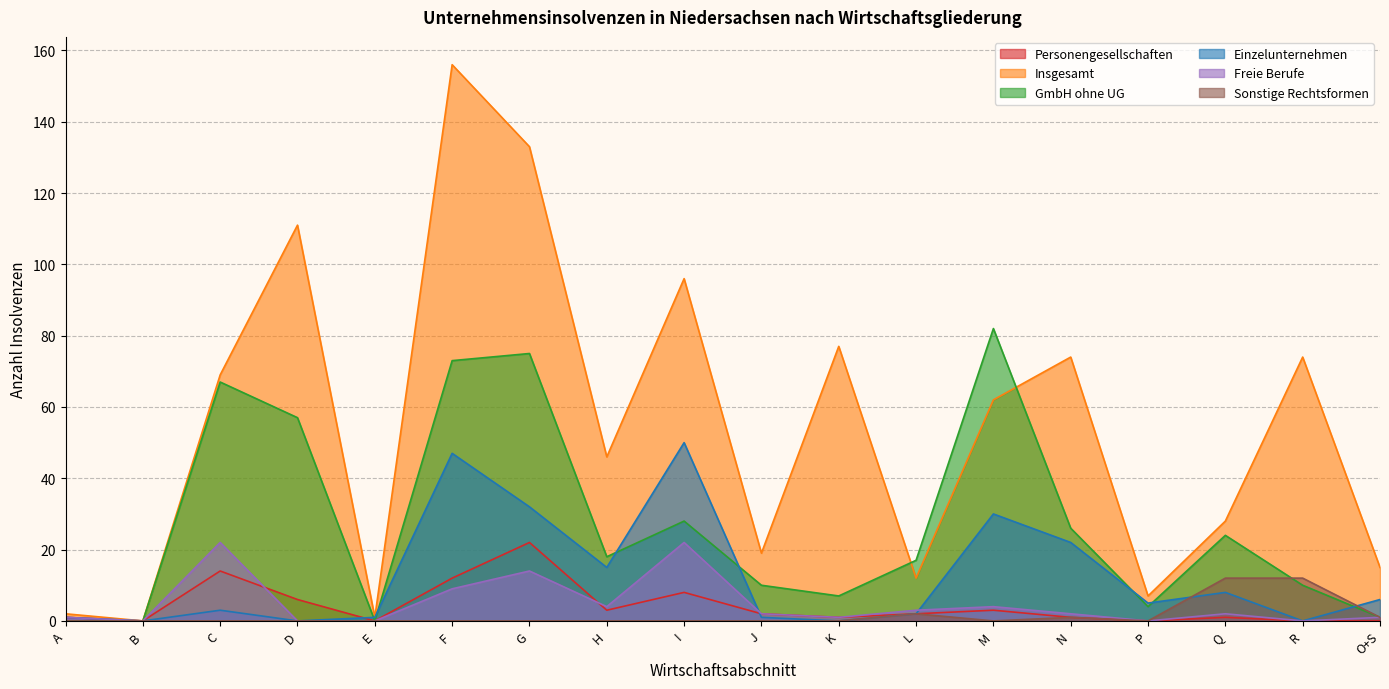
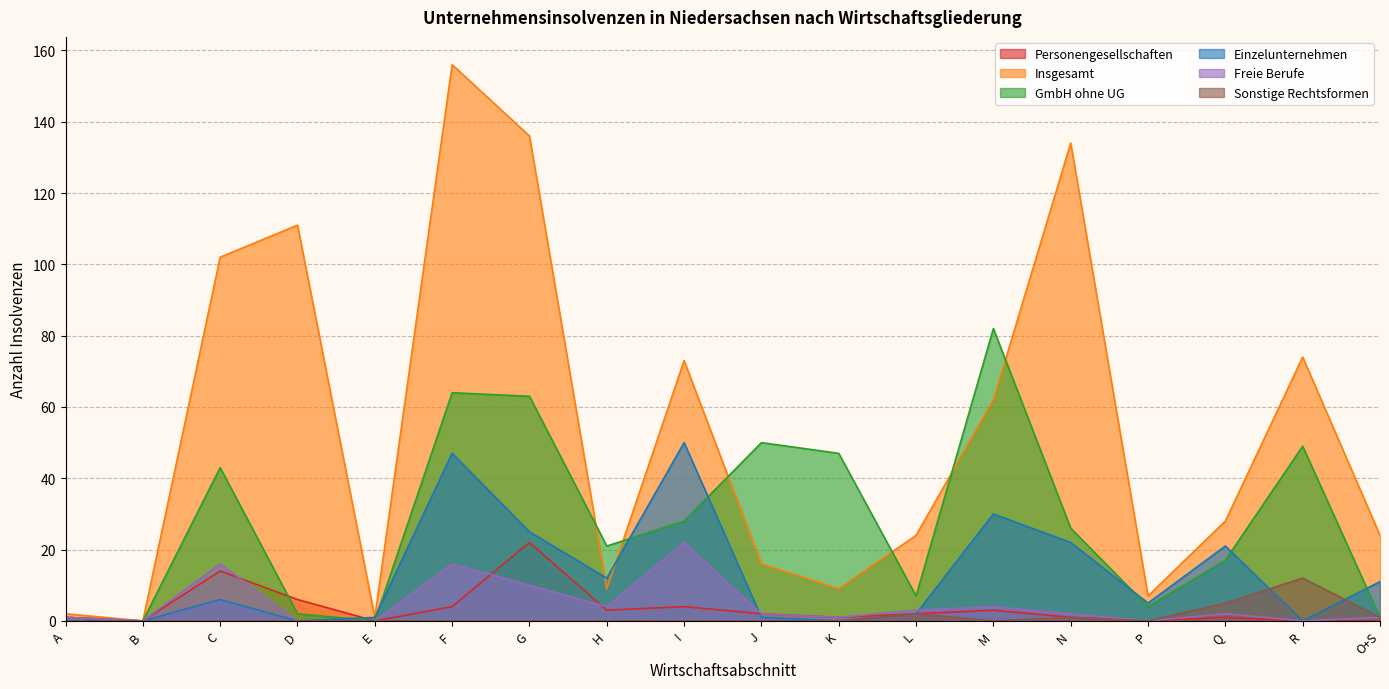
Insgesamt, C: 69 -> 102
GmbH ohne UG, C: 67 -> 43
Einzelunternehmen, C: 3 -> 6
Freie Berufe, C: 22 -> 16
GmbH ohne UG, D: 57 -> 2
Personengesellschaften, F: 12 -> 4
GmbH ohne UG, F: 73 -> 64
Freie Berufe, F: 9 -> 16
Insgesamt, G: 133 -> 136
GmbH ohne UG, G: 75 -> 63
Einzelunternehmen, G: 32 -> 25
Freie Berufe, G: 14 -> 10
Insgesamt, H: 46 -> 9
GmbH ohne UG, H: 18 -> 21
Einzelunternehmen, H: 15 -> 12
Personengesellschaften, I: 8 -> 4
Insgesamt, I: 96 -> 73
Insgesamt, J: 19 -> 16
GmbH ohne UG, J: 10 -> 50
Insgesamt, K: 77 -> 9
GmbH ohne UG, K: 7 -> 47
Insgesamt, L: 12 -> 24
GmbH ohne UG, L: 17 -> 7
Insgesamt, N: 74 -> 134
GmbH ohne UG, Q: 24 -> 17
Einzelunternehmen, Q: 8 -> 21
Sonstige Rechtsformen, Q: 12 -> 5
GmbH ohne UG, R: 10 -> 49
Insgesamt, O+S: 15 -> 24
Einzelunternehmen, O+S: 6 -> 11
